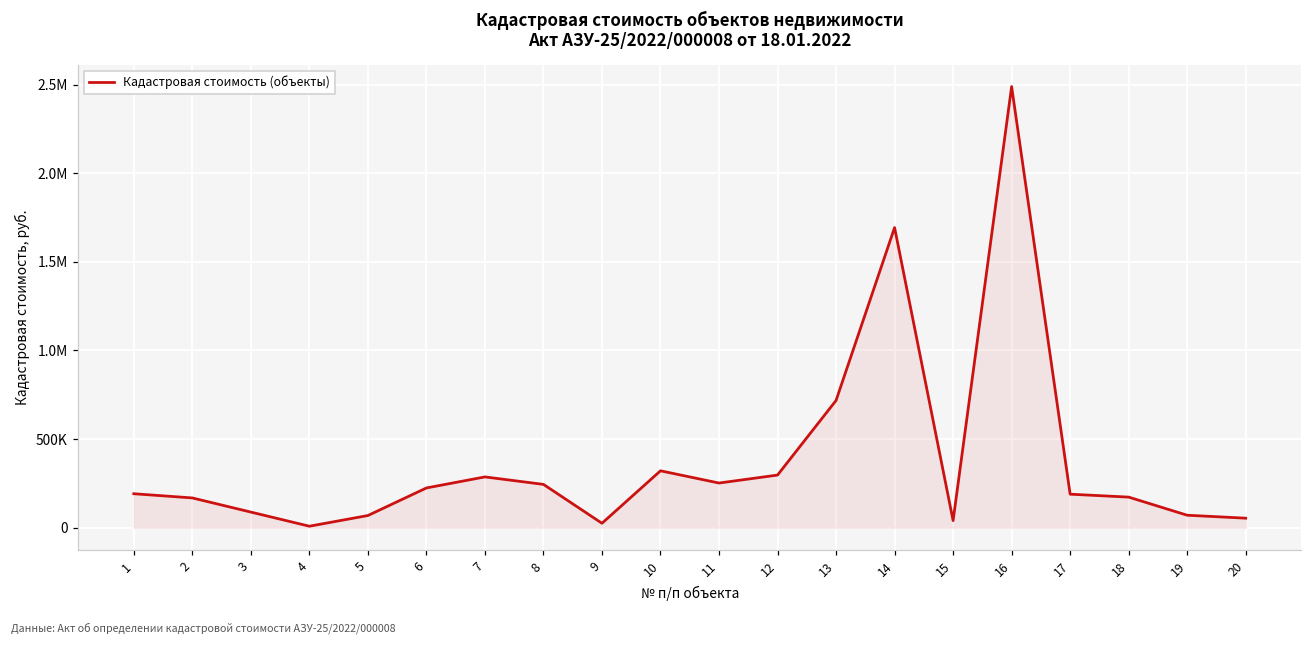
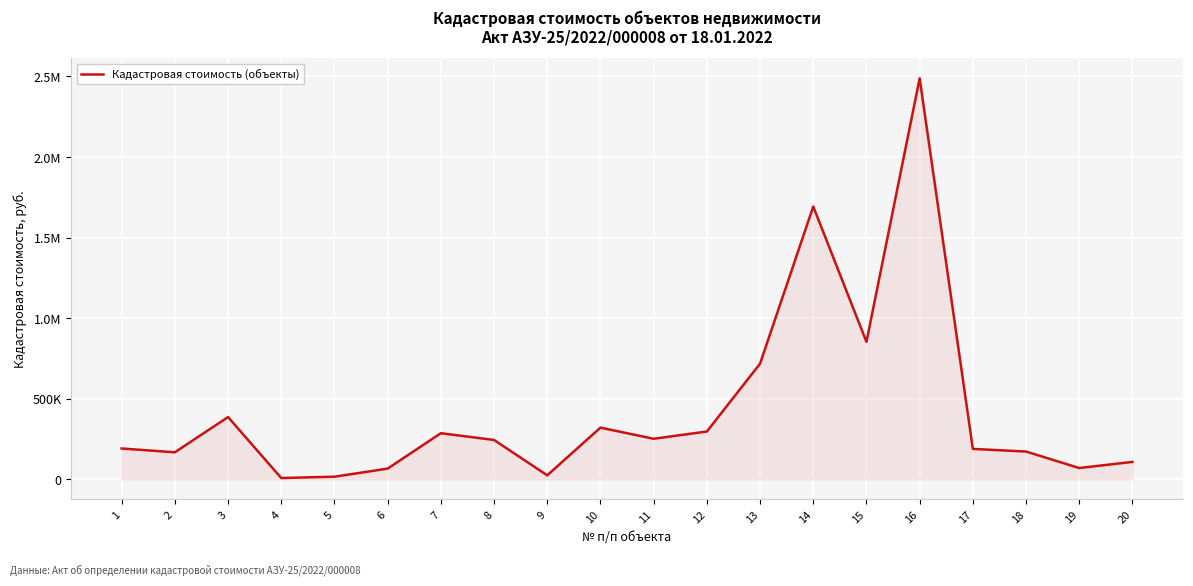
3: 90000 -> 390000
5: 70000 -> 20000
6: 220000 -> 70000
15: 40000 -> 850000
20: 50000 -> 110000
